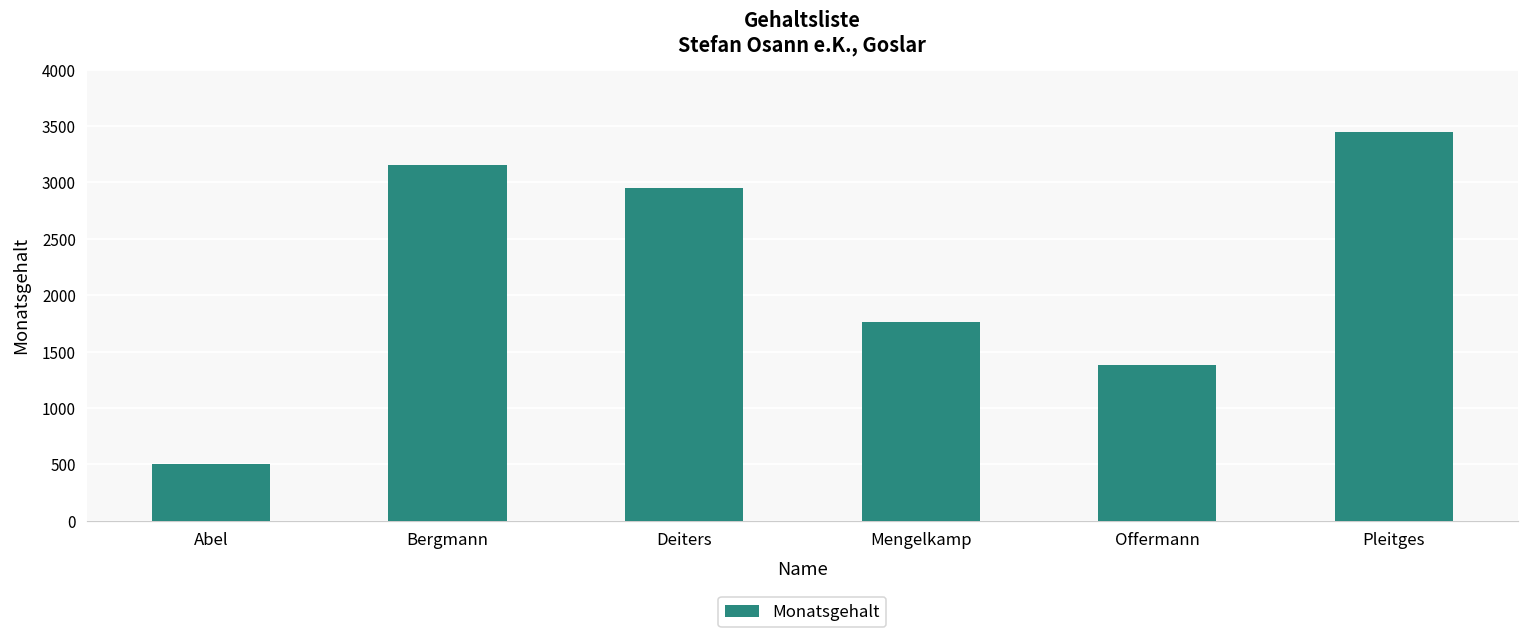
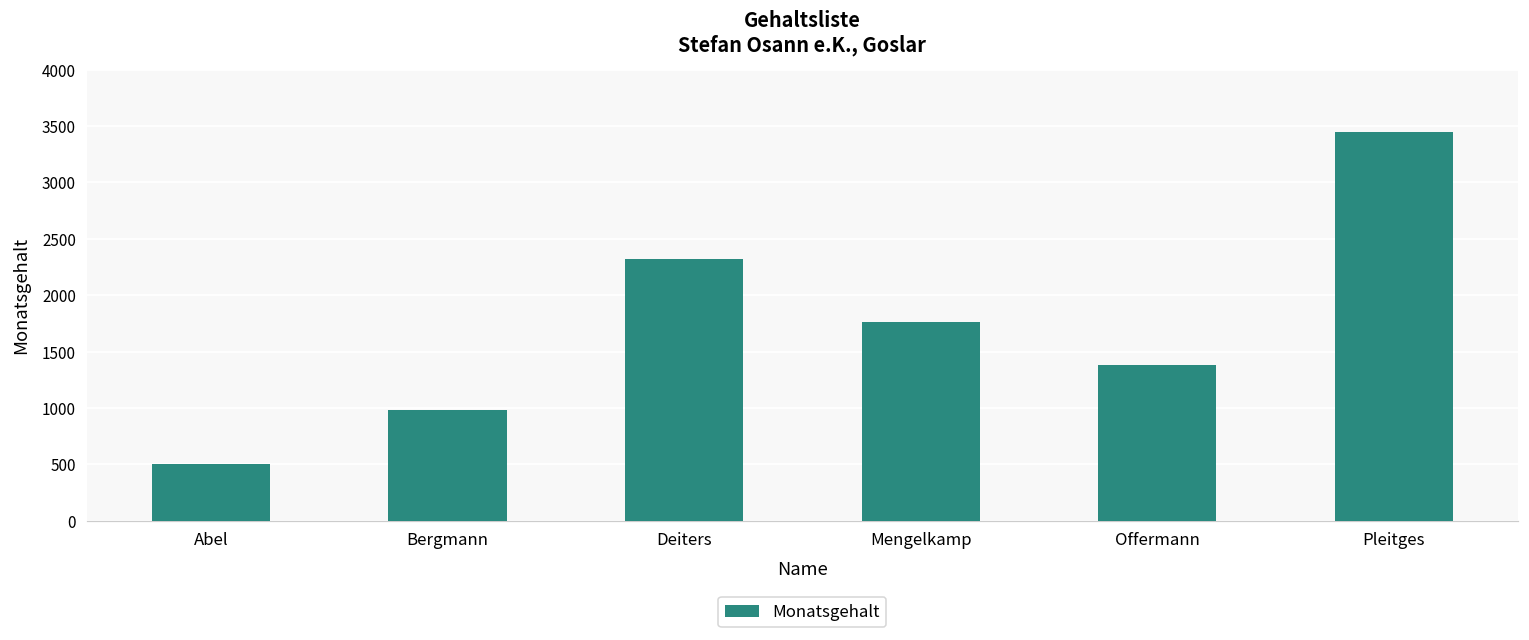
Bergmann: 3150 -> 980
Deiters: 2950 -> 2330
